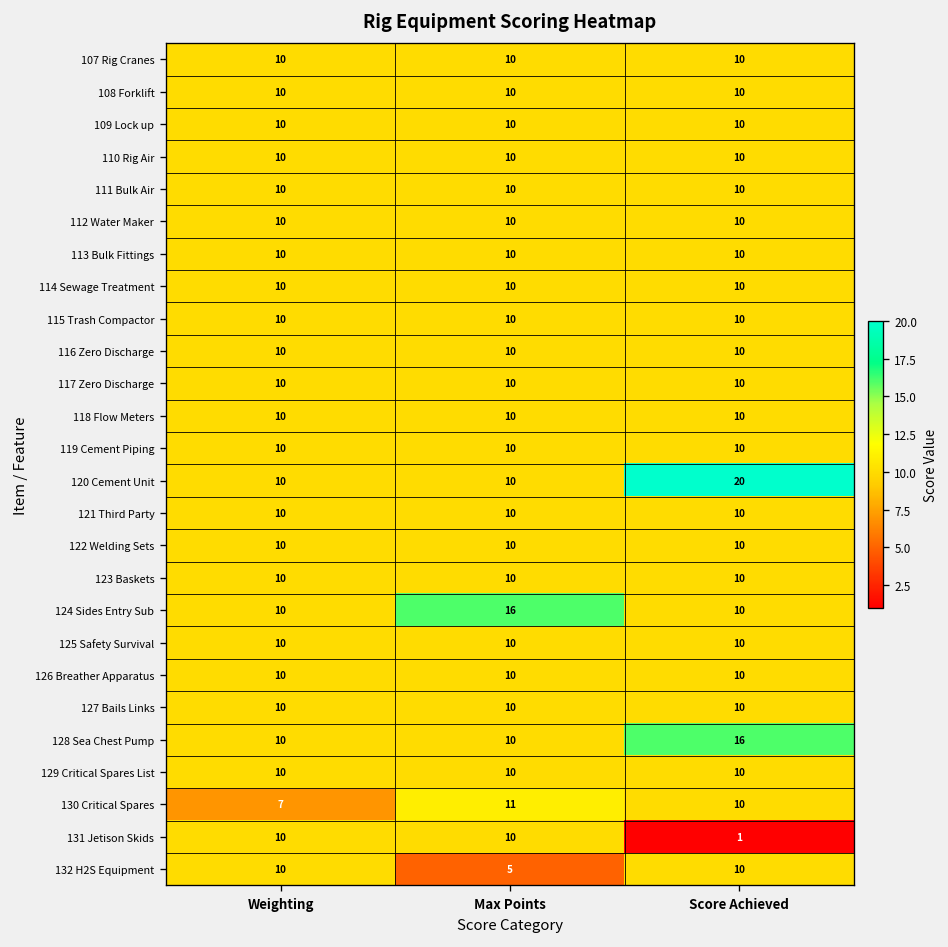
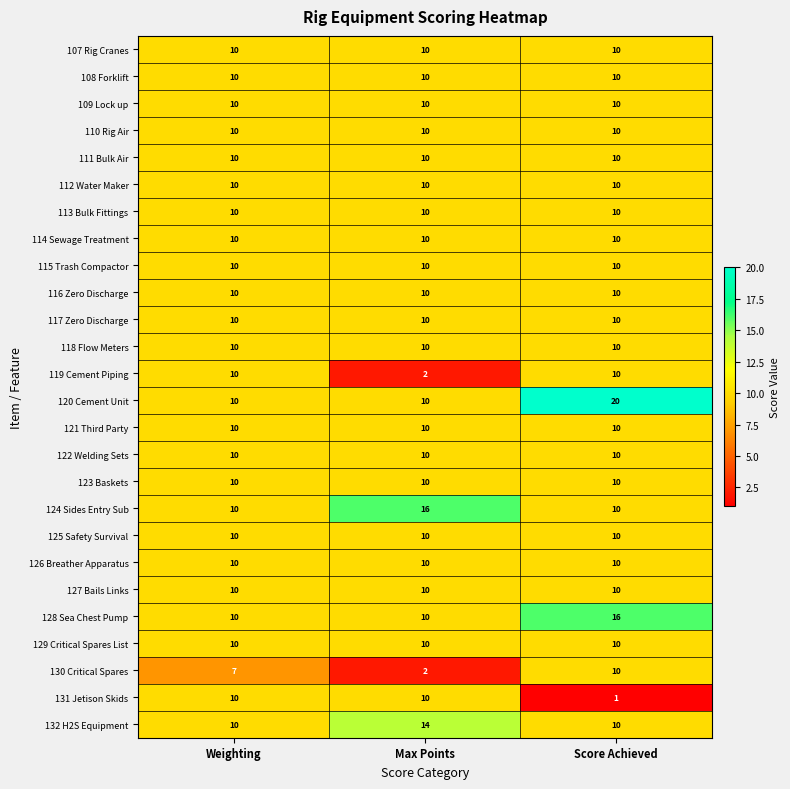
119 Cement Piping, Max Points: 10 -> 2
130 Critical Spares, Max Points: 11 -> 2
132 H2S Equipment, Max Points: 5 -> 14
